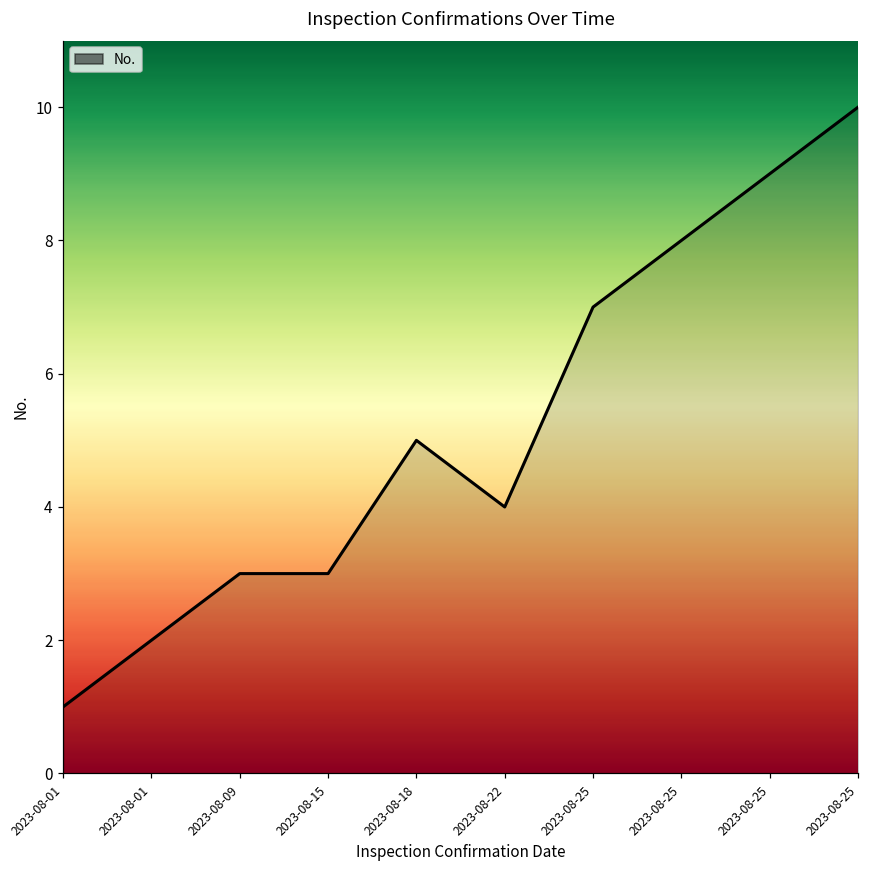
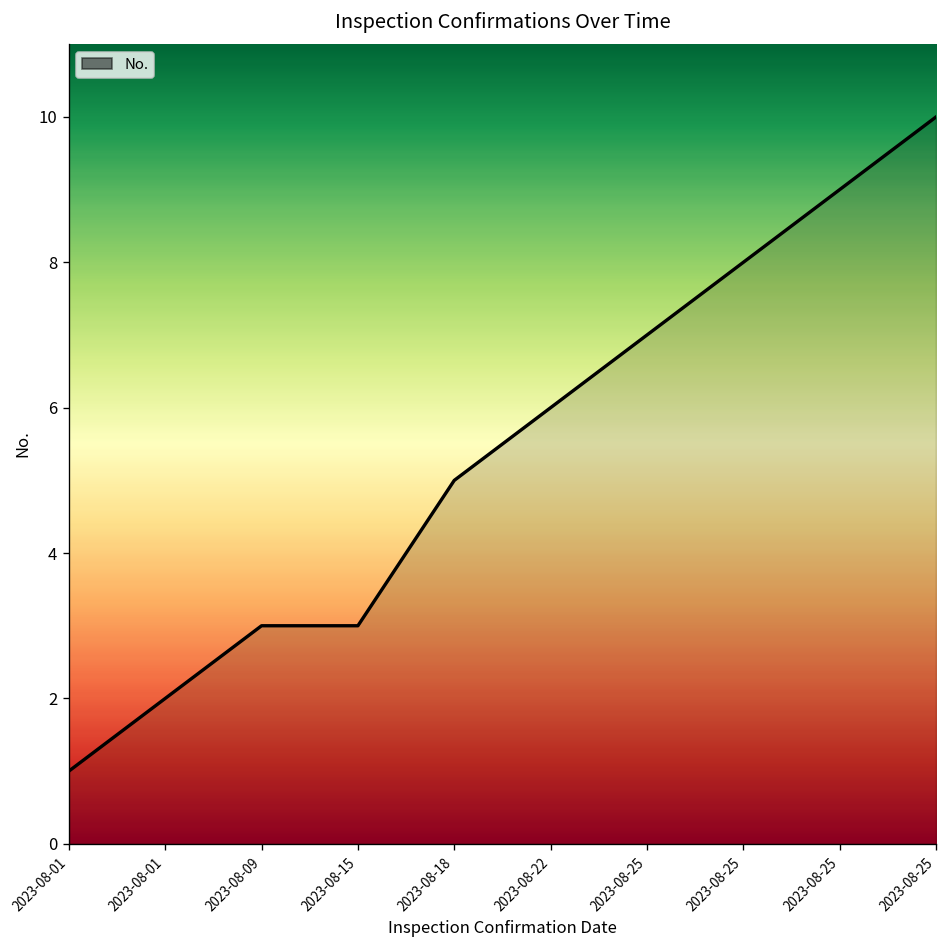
2023-08-22: 4 -> 6
